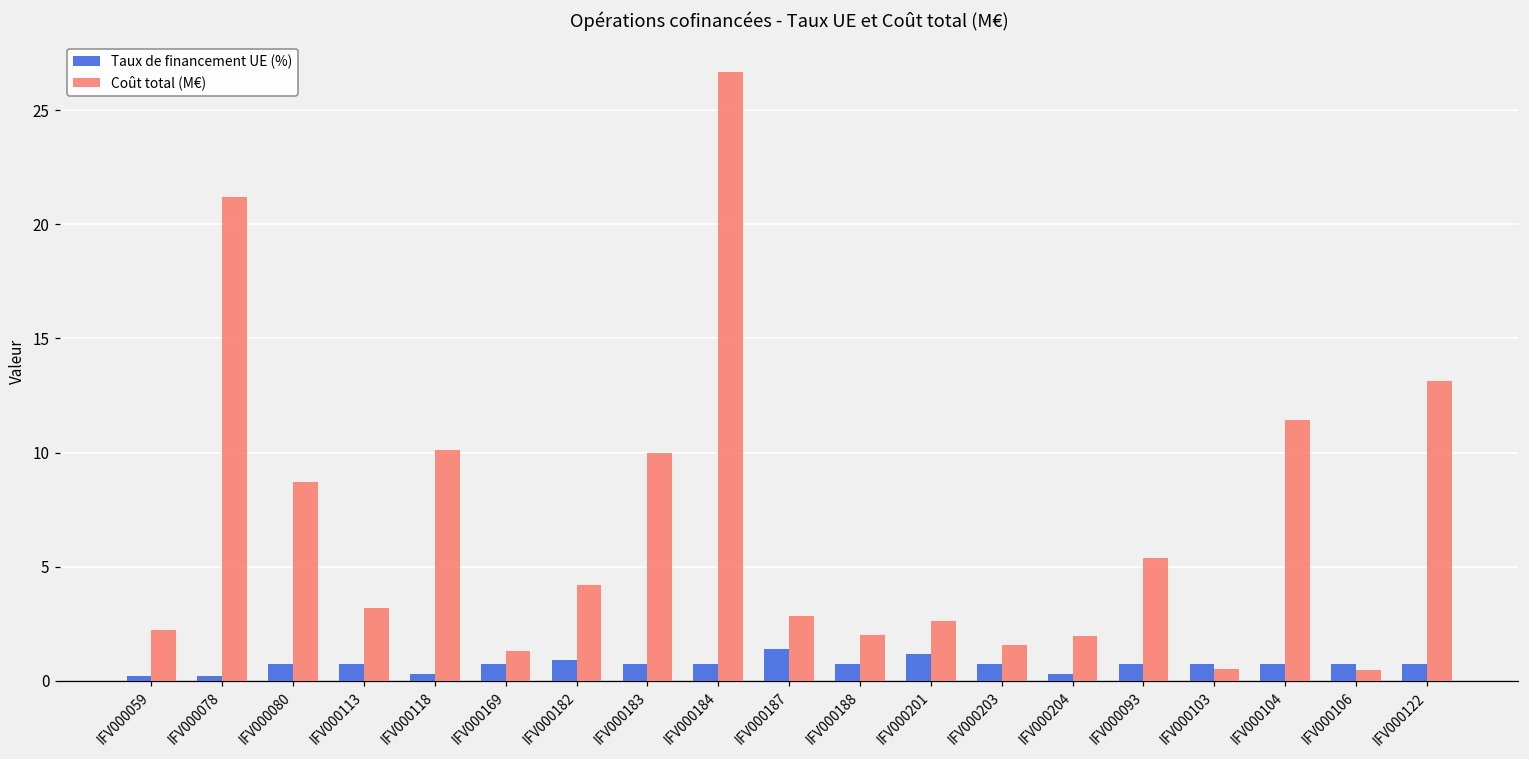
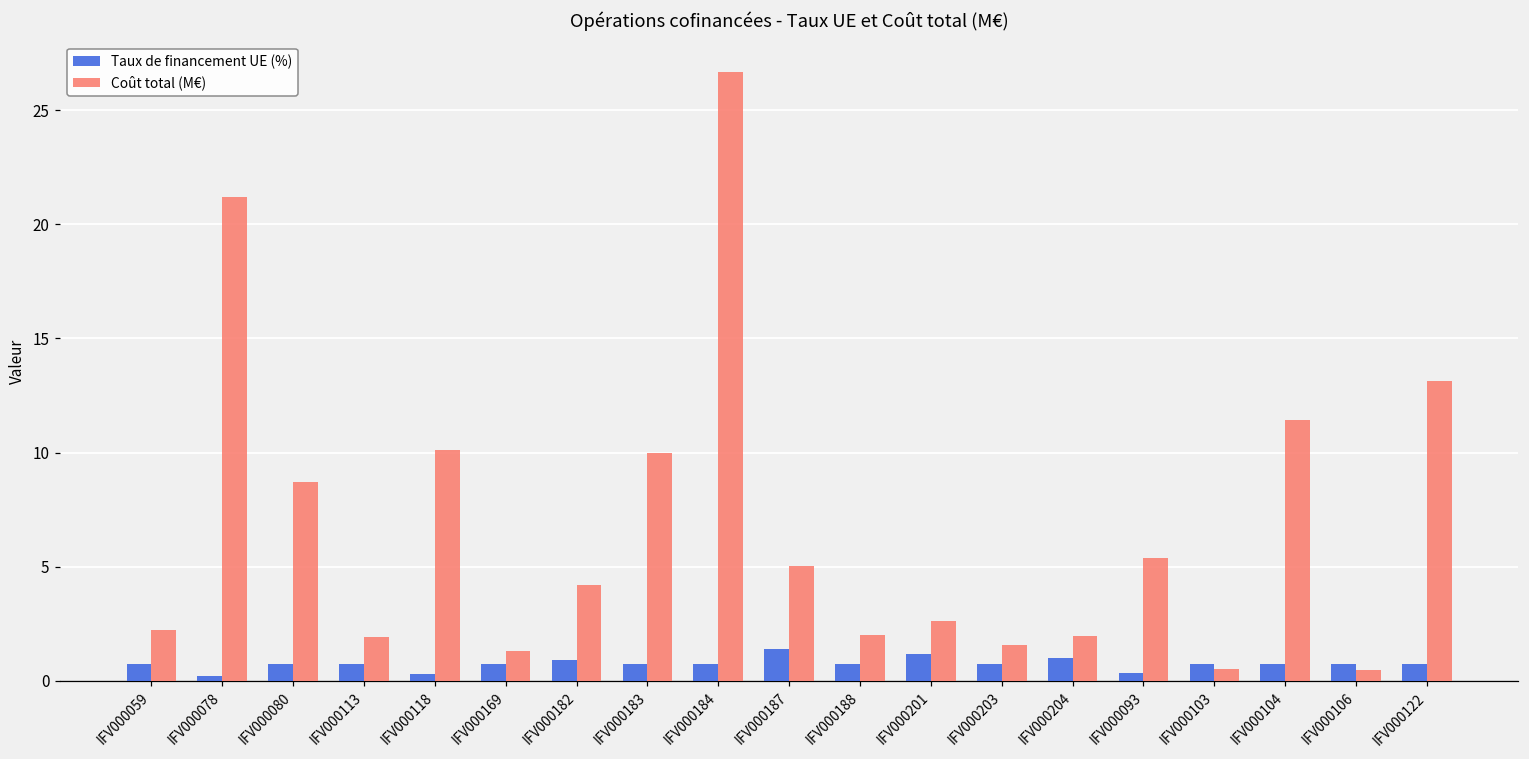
Taux de financement UE (%), IFV000059: 0.2 -> 0.8
Coût total (M€), IFV000113: 3.2 -> 1.9
Coût total (M€), IFV000187: 2.8 -> 5.0
Taux de financement UE (%), IFV000204: 0.3 -> 1.0
Taux de financement UE (%), IFV000093: 0.8 -> 0.4
